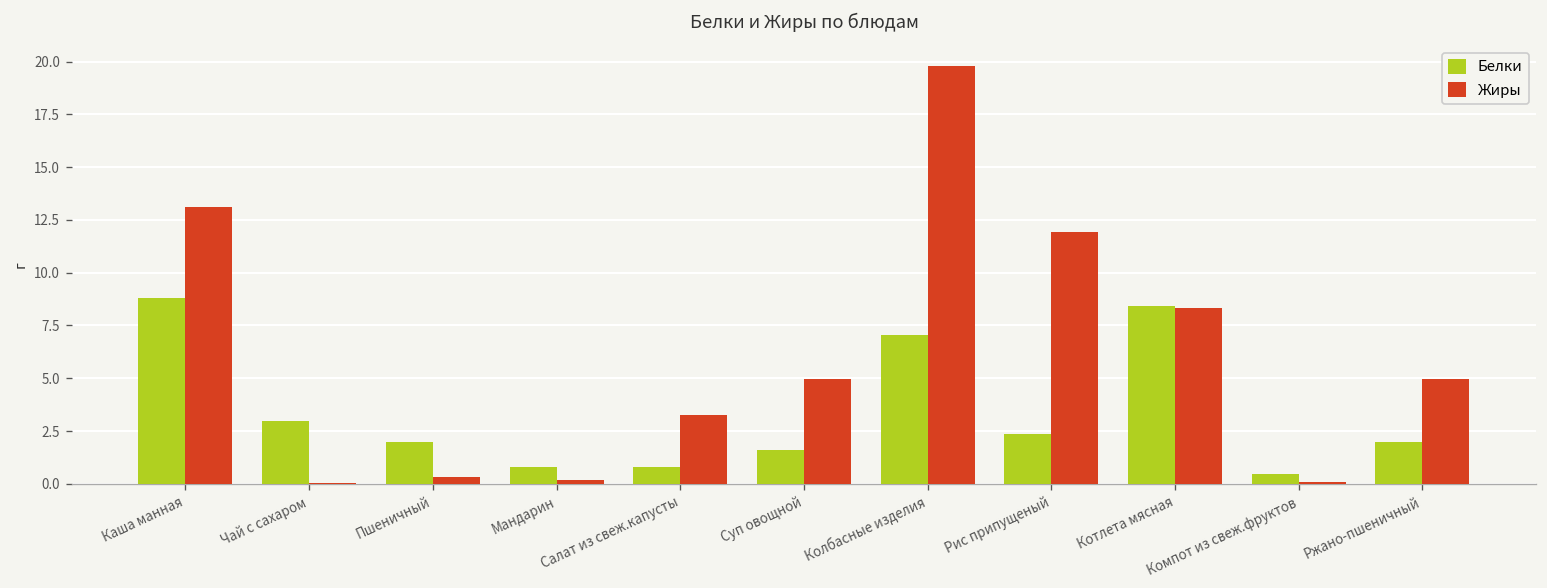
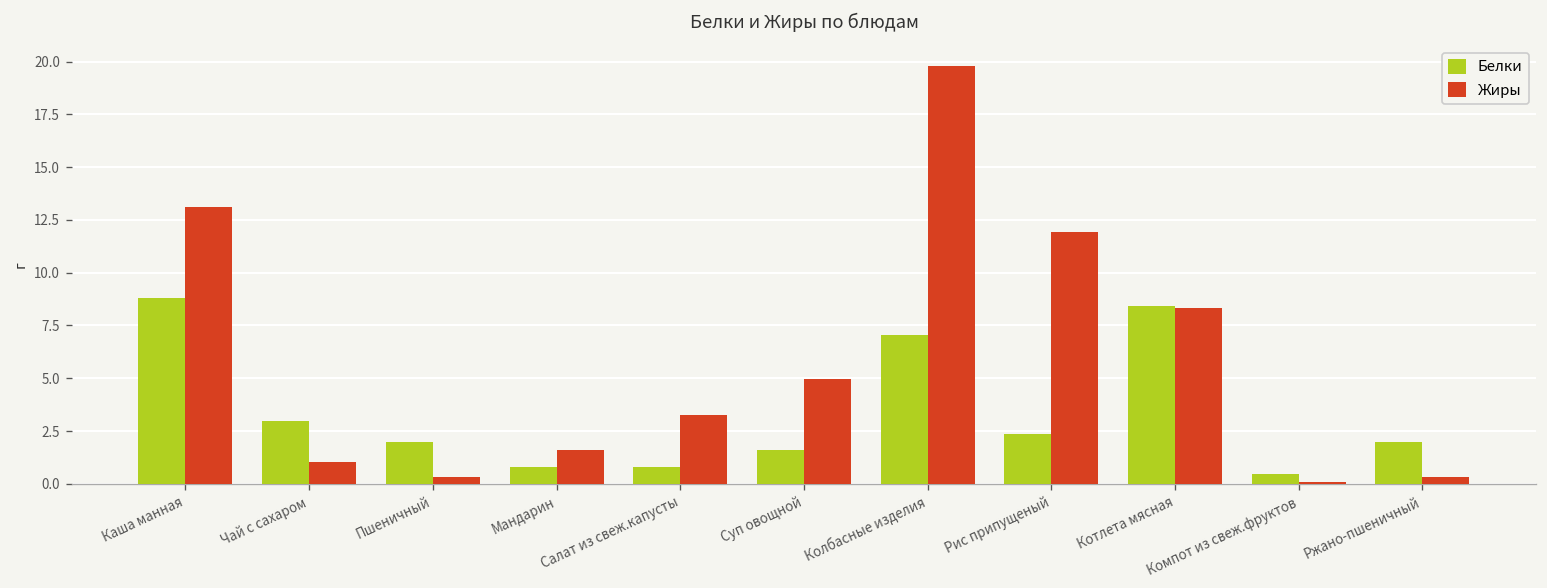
Жиры, Чай с сахаром: 0.0 -> 1.0
Жиры, Мандарин: 0.2 -> 1.6
Жиры, Ржано-пшеничный: 5.0 -> 0.3
